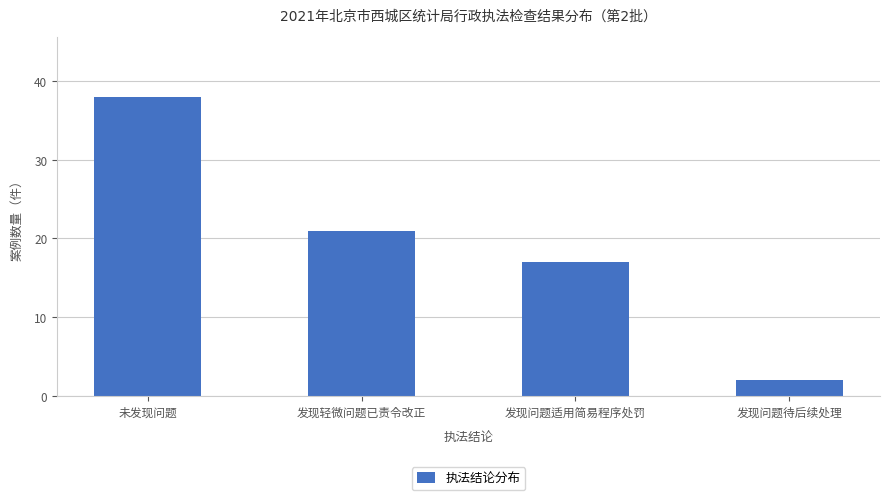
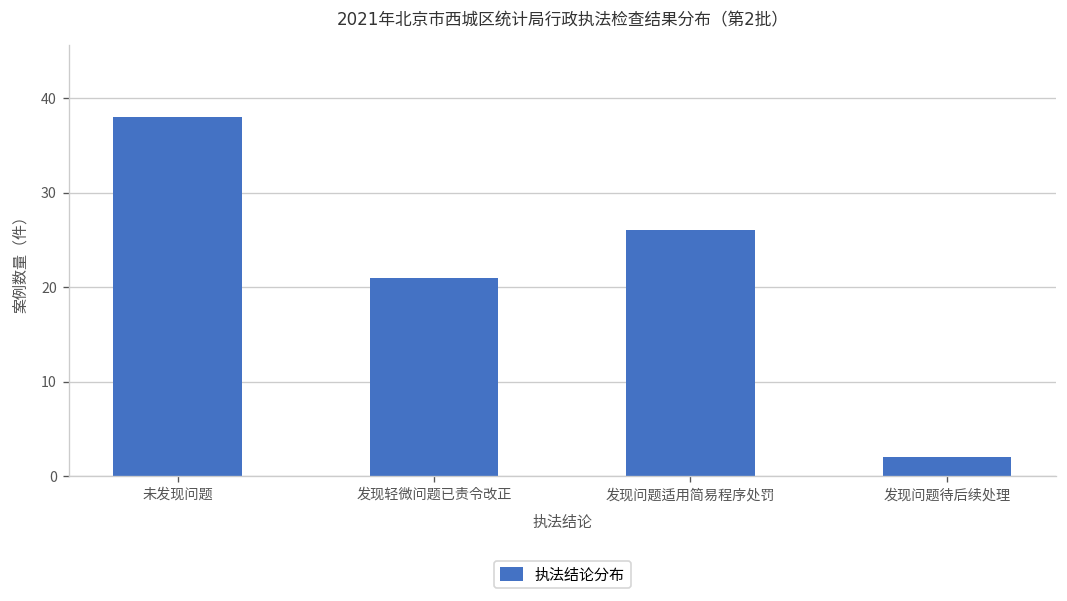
发现问题适用简易程序处罚: 17 -> 26
